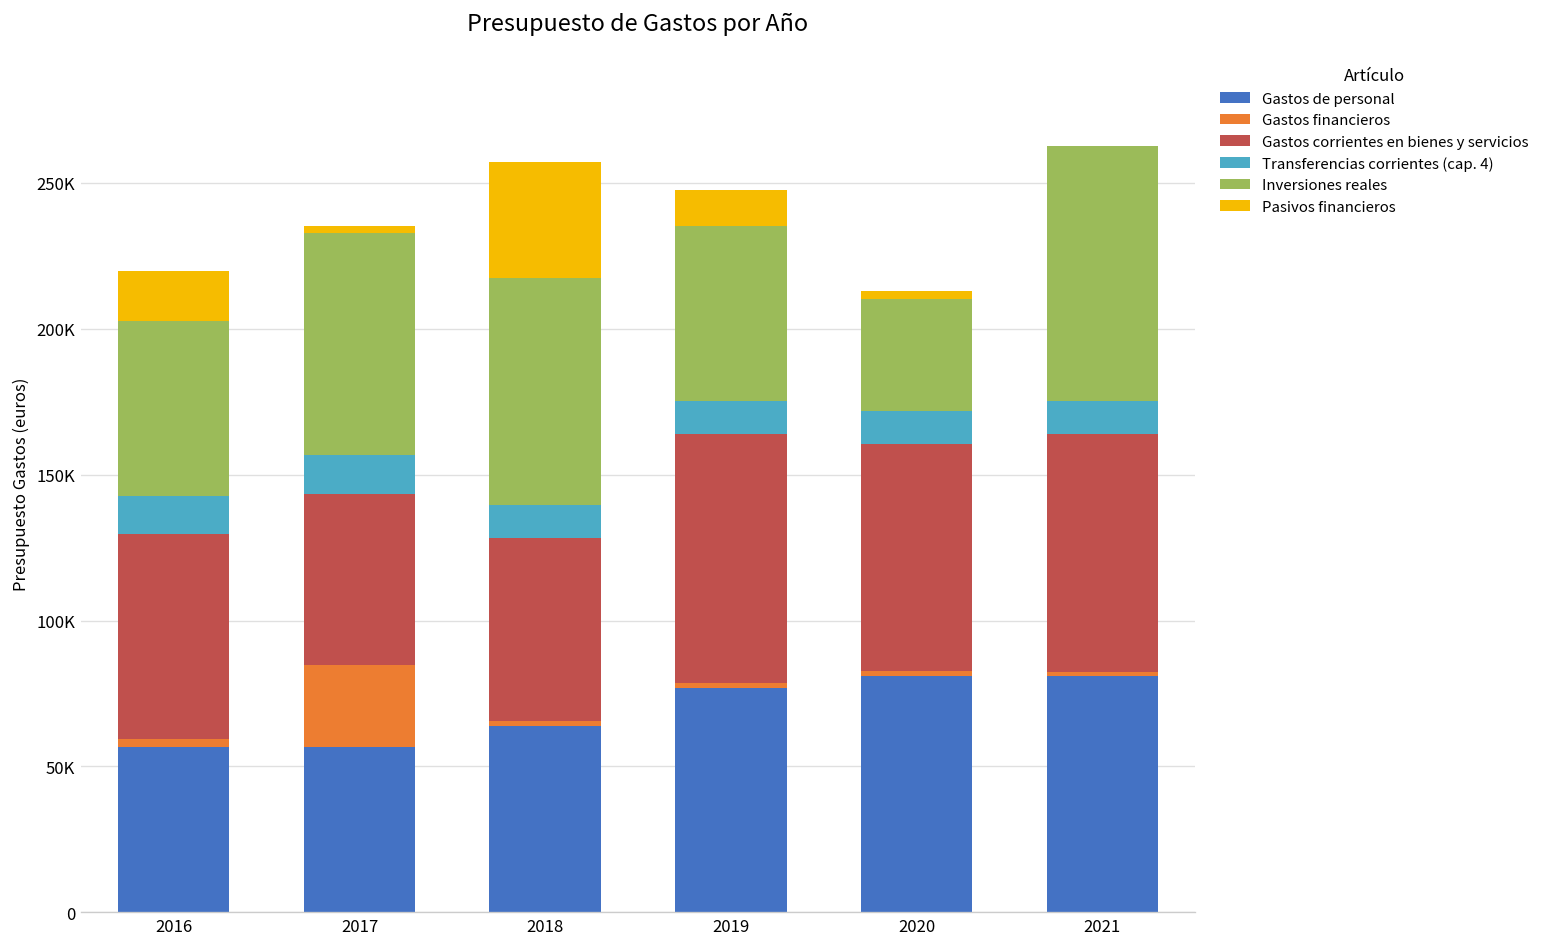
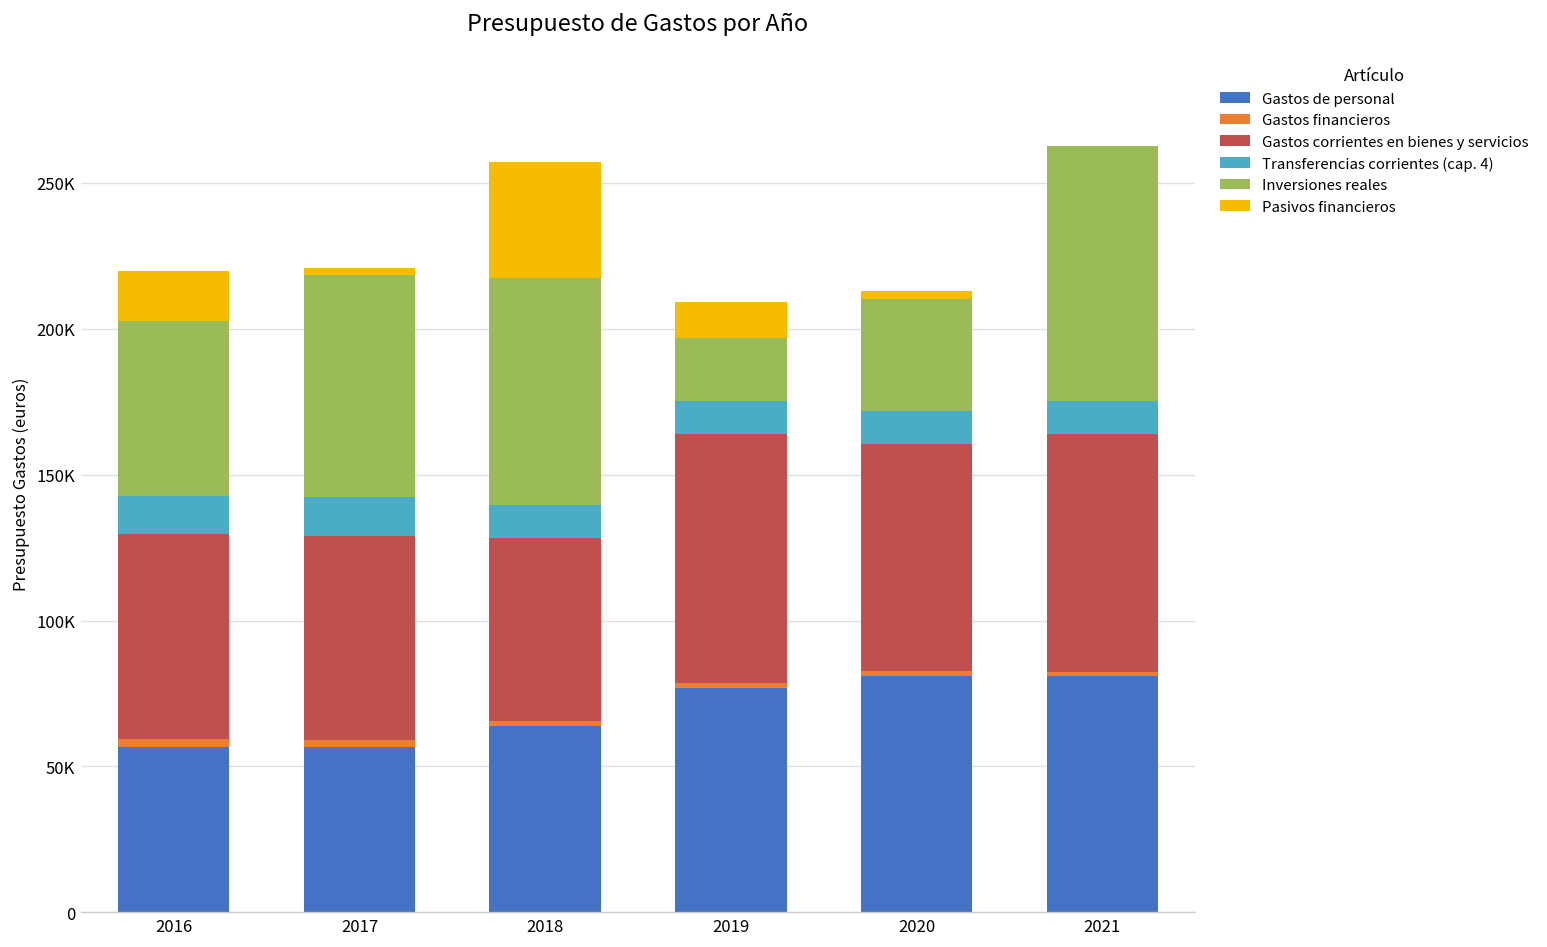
Gastos financieros, 2017: 28000 -> 2000
Gastos corrientes en bienes y servicios, 2017: 59000 -> 70000
Inversiones reales, 2019: 60000 -> 21000
